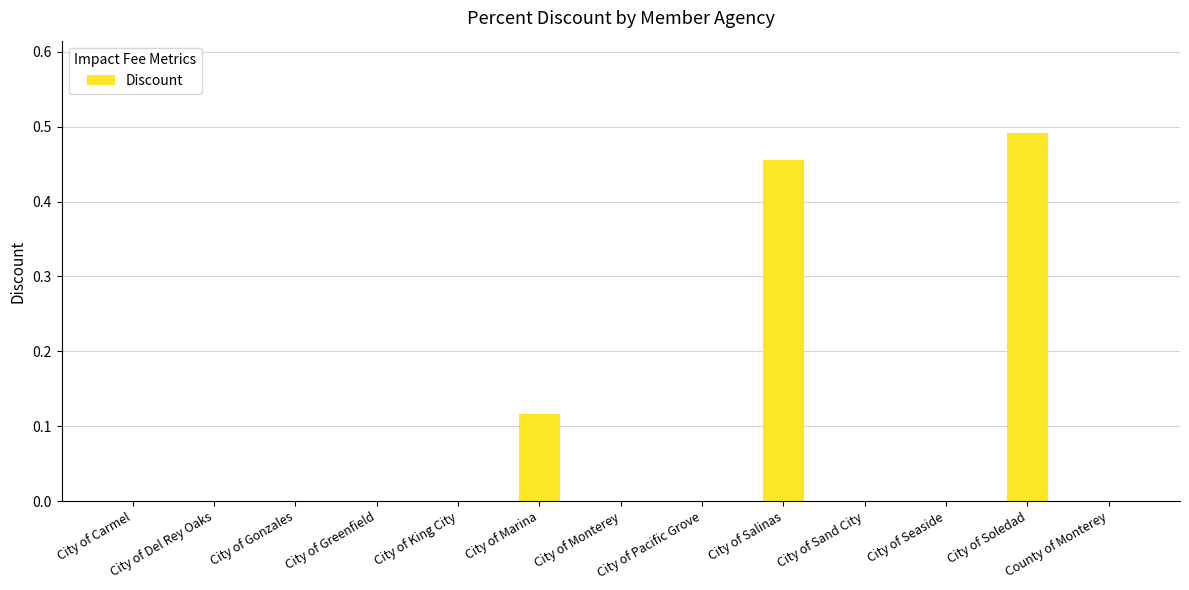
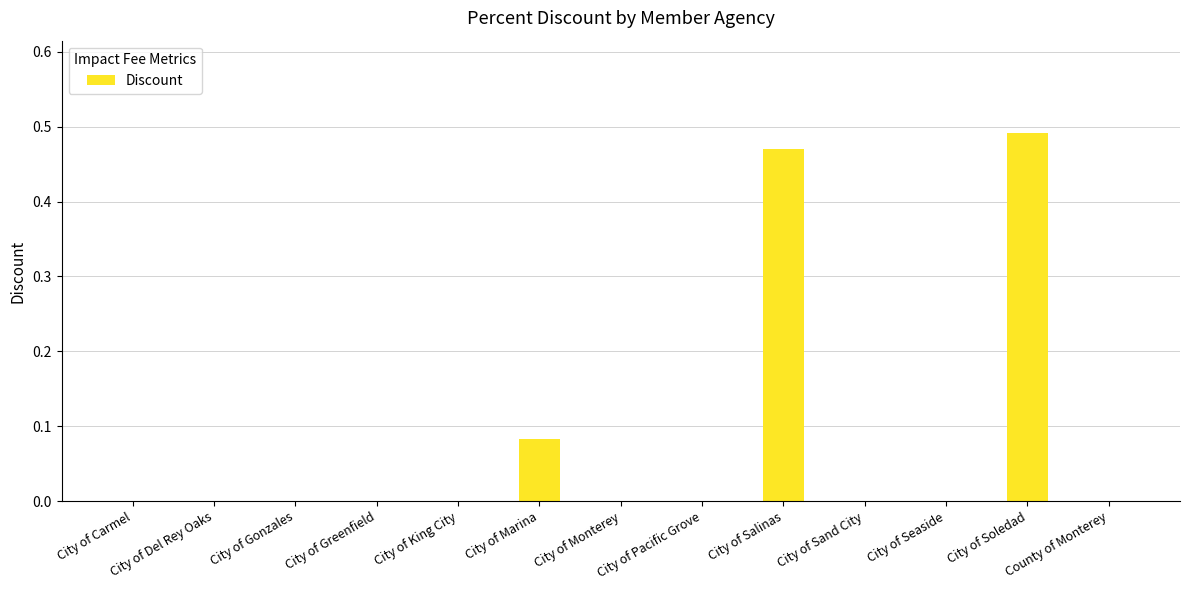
City of Marina: 0.12 -> 0.08
City of Salinas: 0.46 -> 0.47
